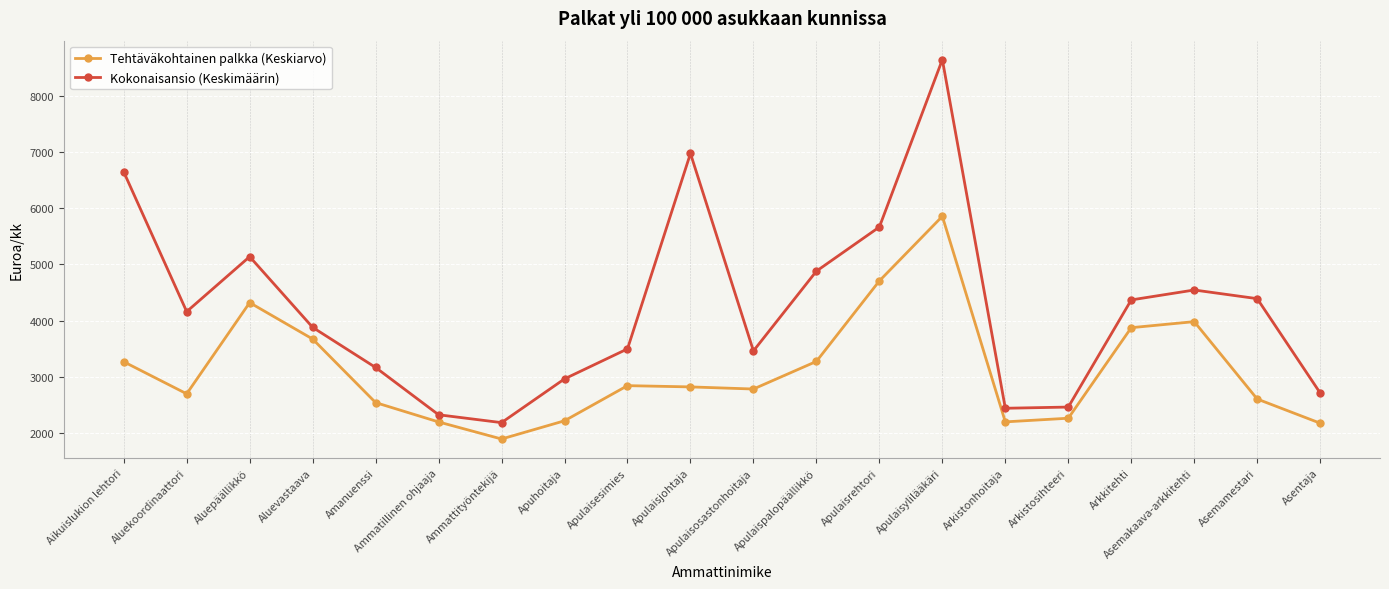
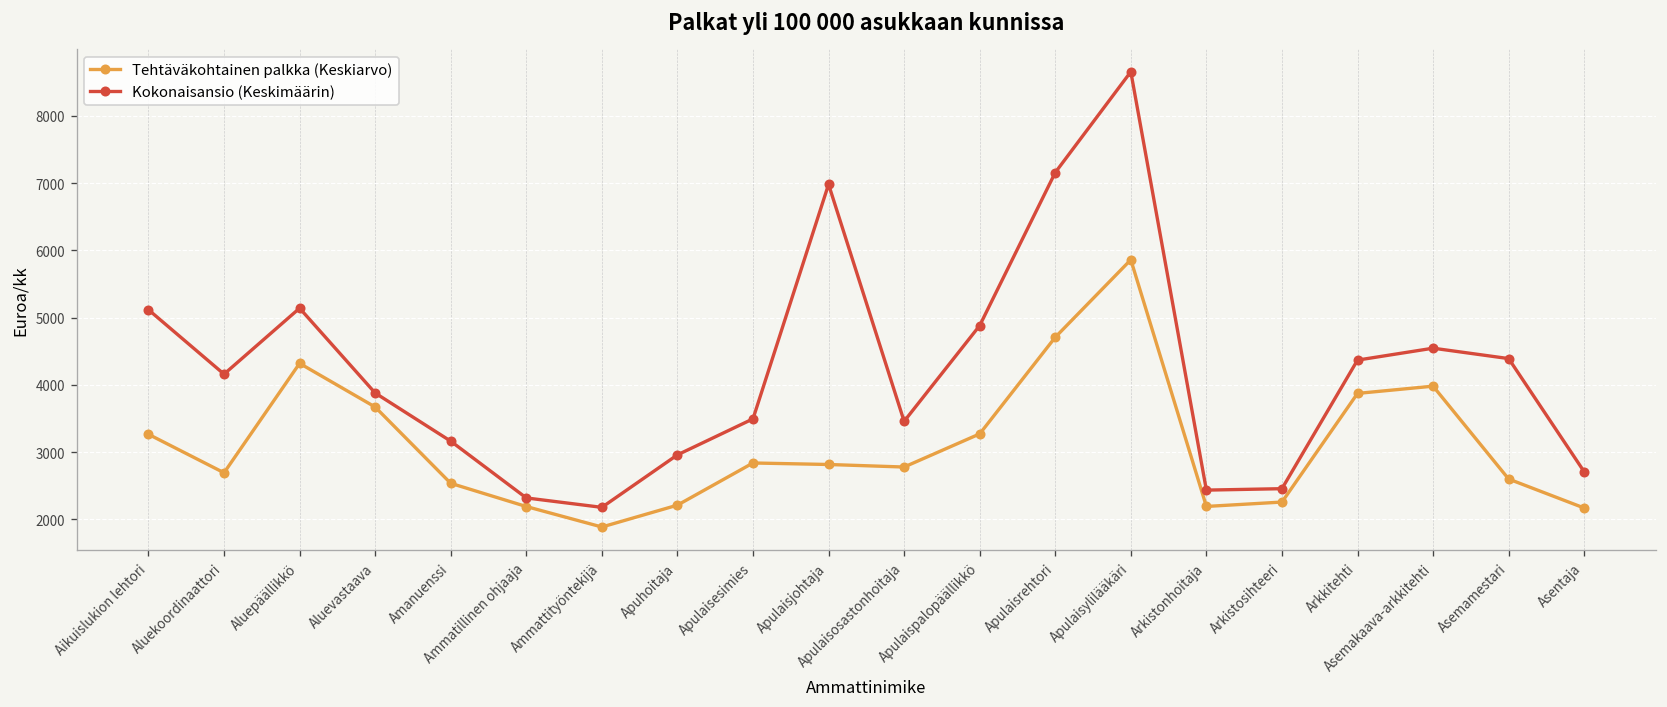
Kokonaisansio (Keskimäärin), Aikuislukion lehtori: 6700 -> 5100
Kokonaisansio (Keskimäärin), Apulaisrehtori: 5700 -> 7200
